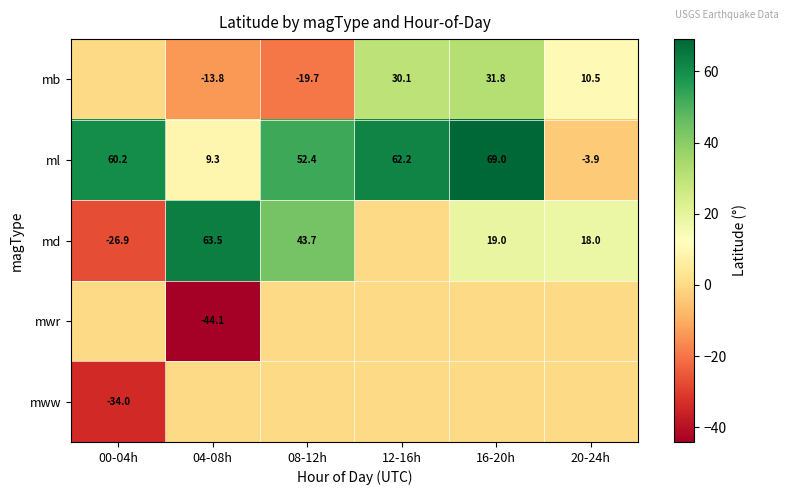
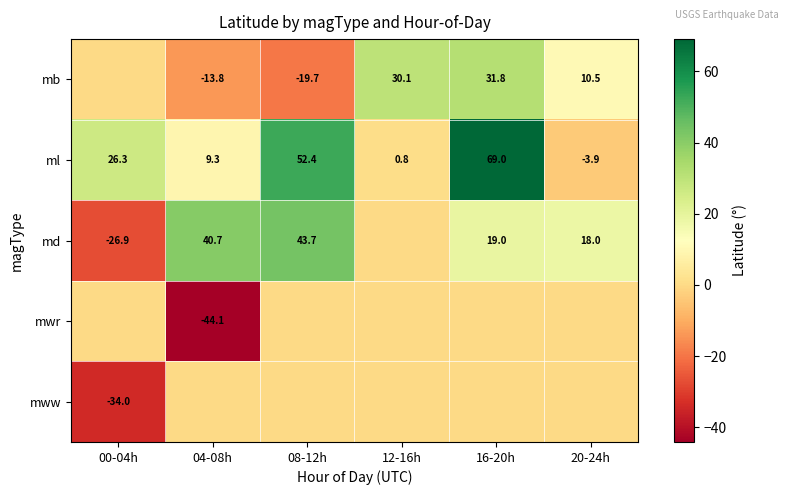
ml, 00-04h: 60.2 -> 26.3
ml, 12-16h: 62.2 -> 0.8
md, 04-08h: 63.5 -> 40.7
